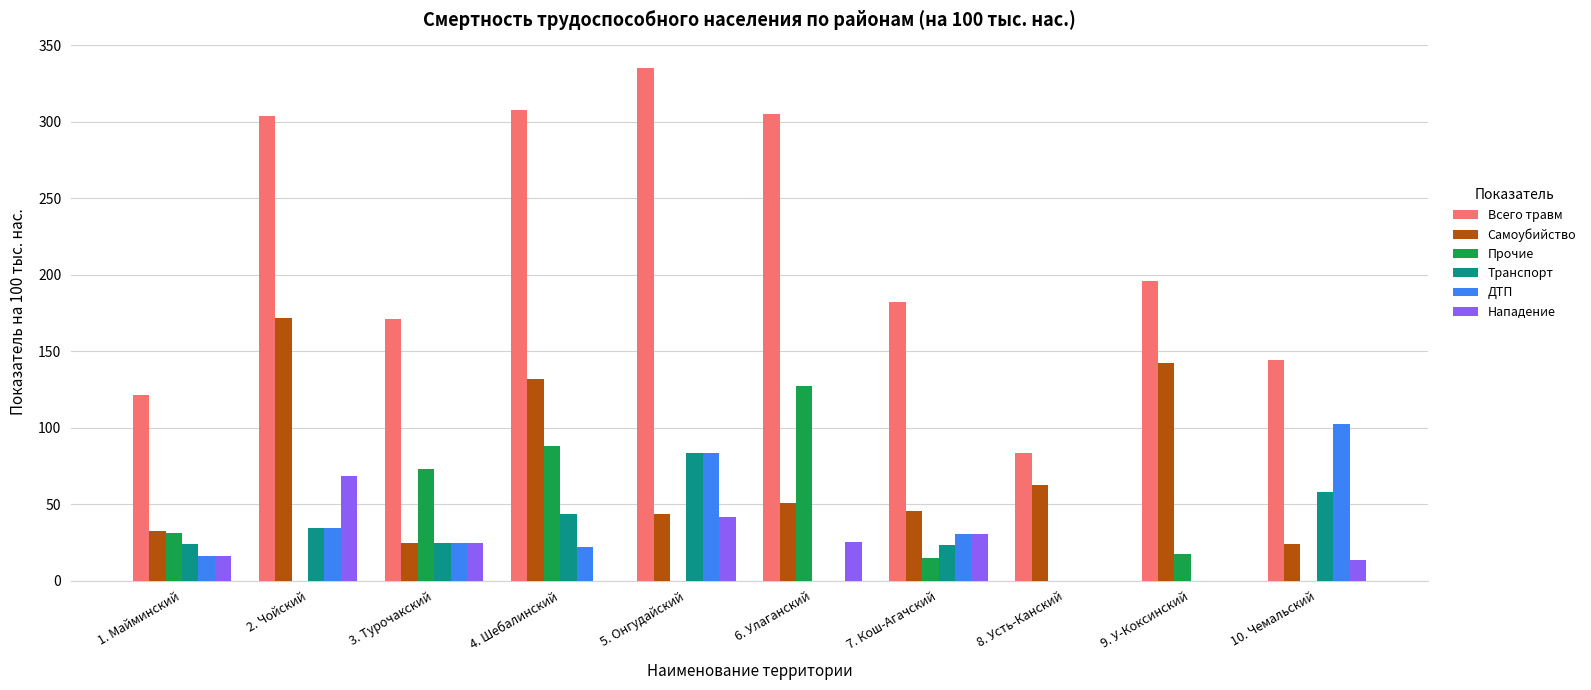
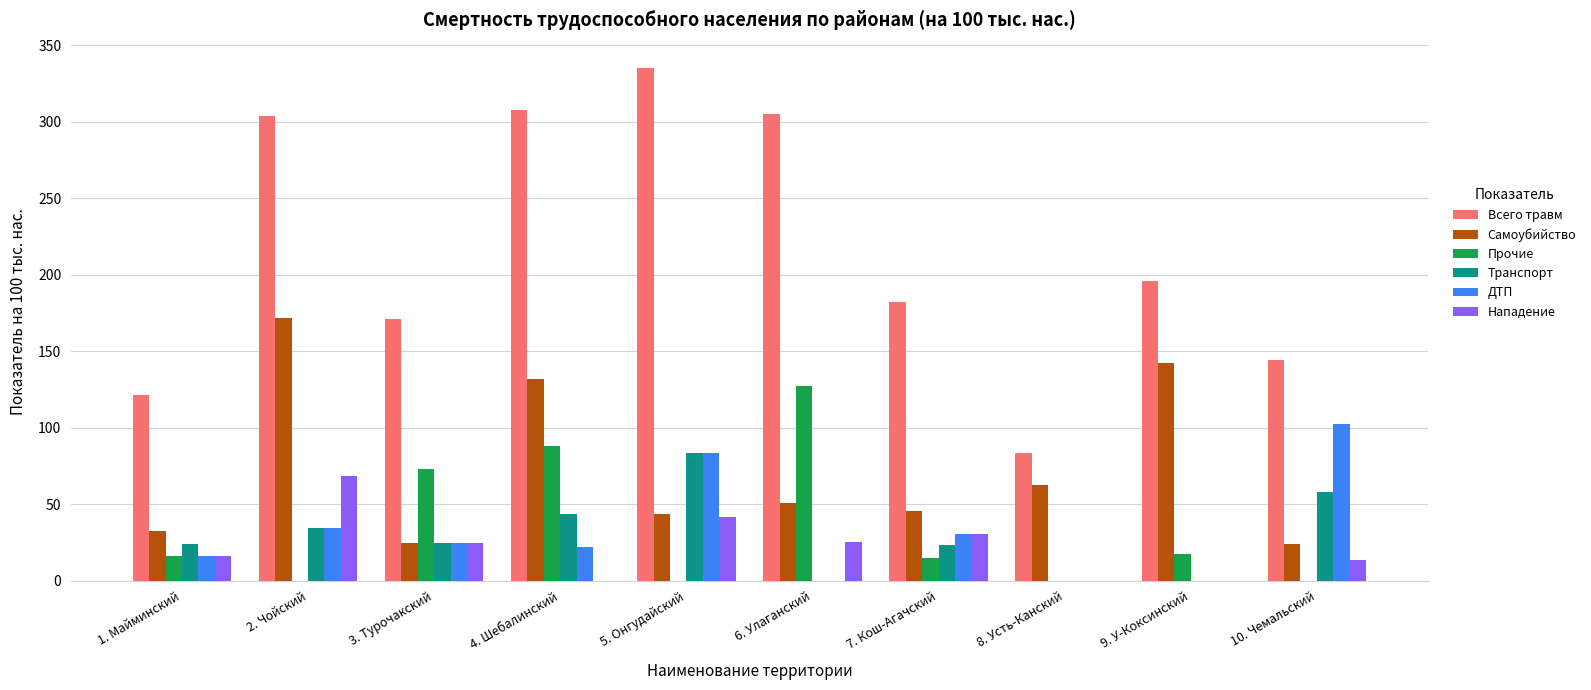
Прочие, 1. Майминский: 31 -> 16
